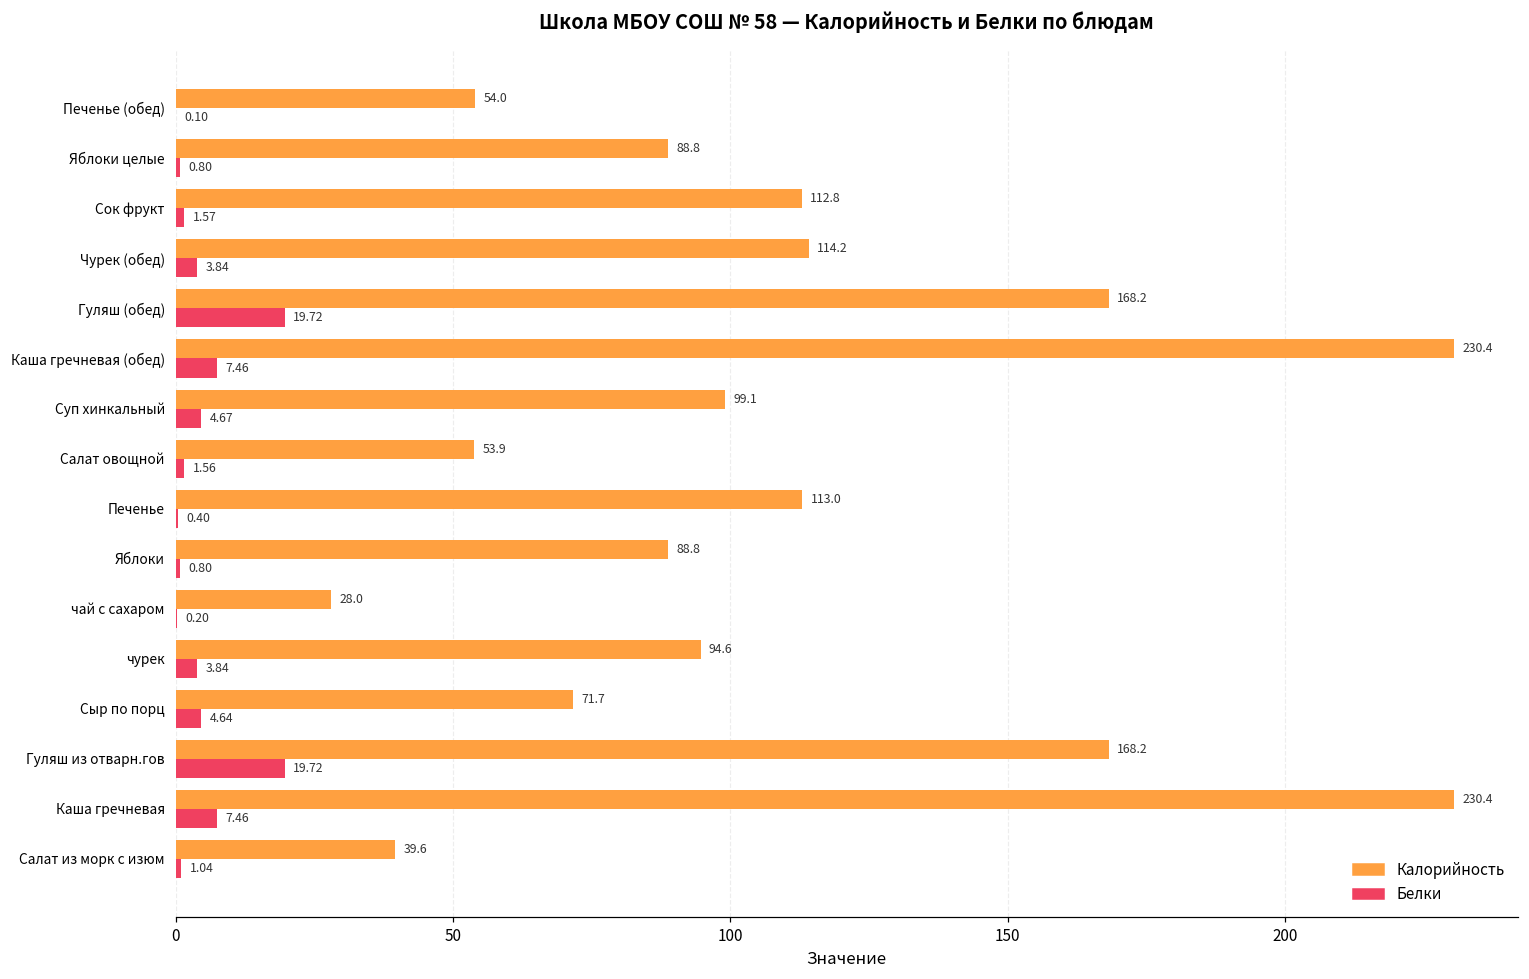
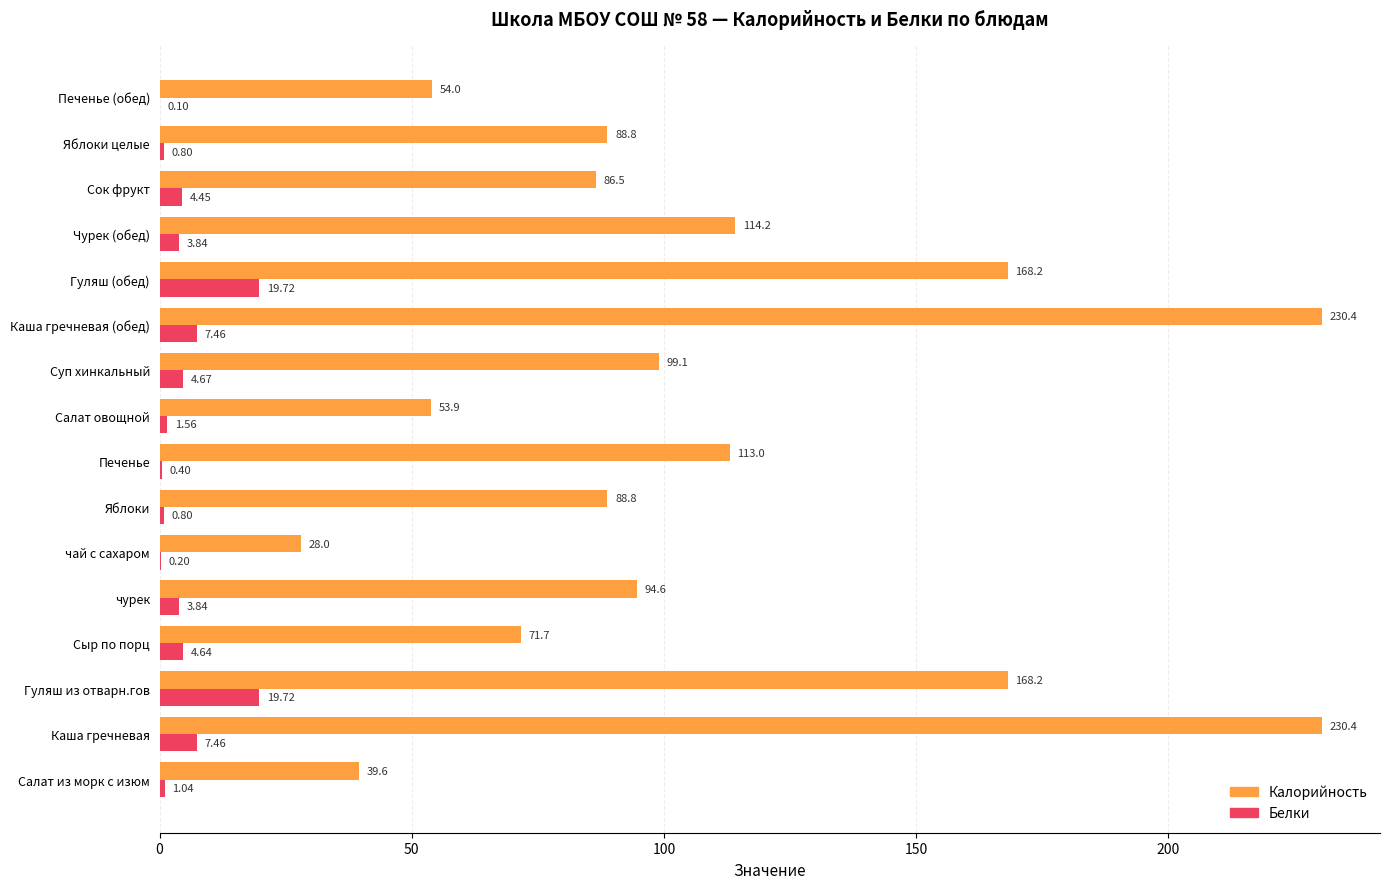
Калорийность, Сок фрукт: 112.8 -> 86.5
Белки, Сок фрукт: 1.57 -> 4.45
